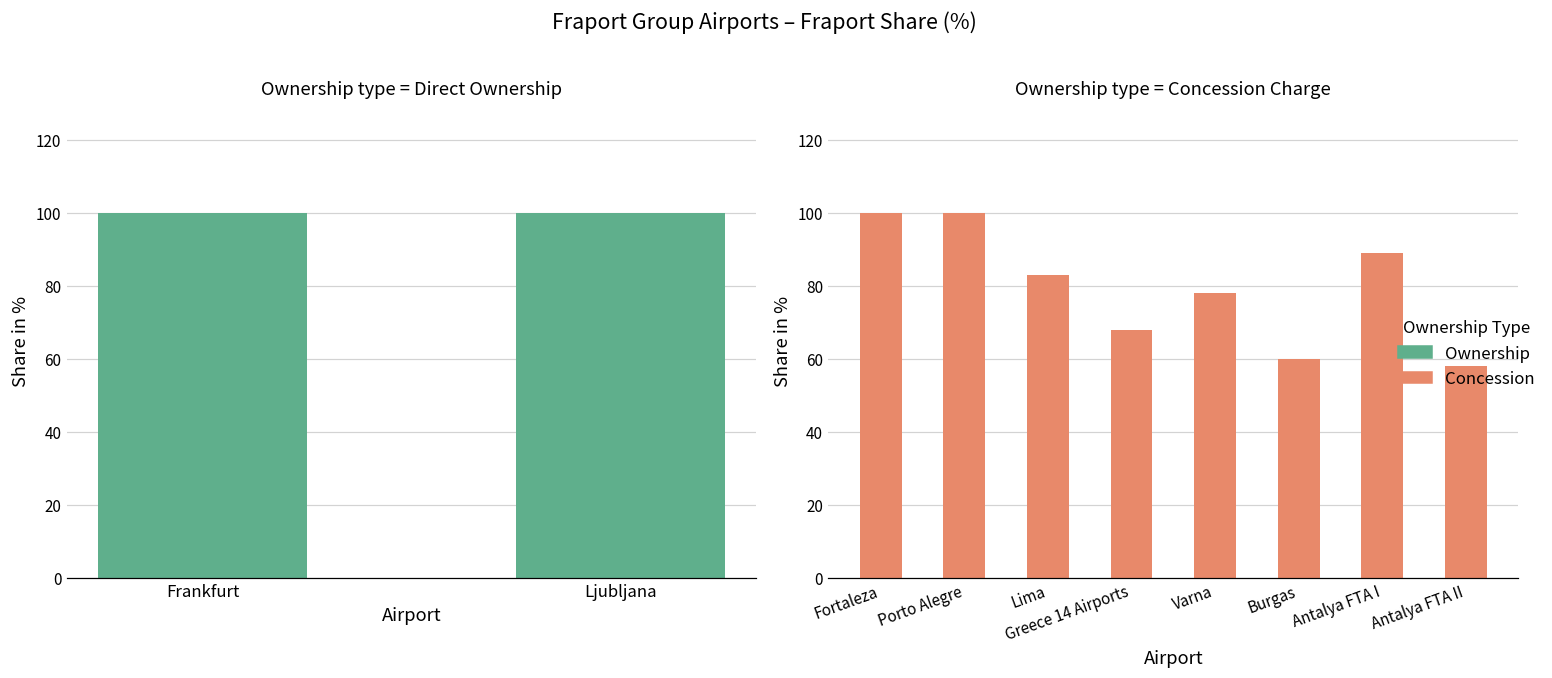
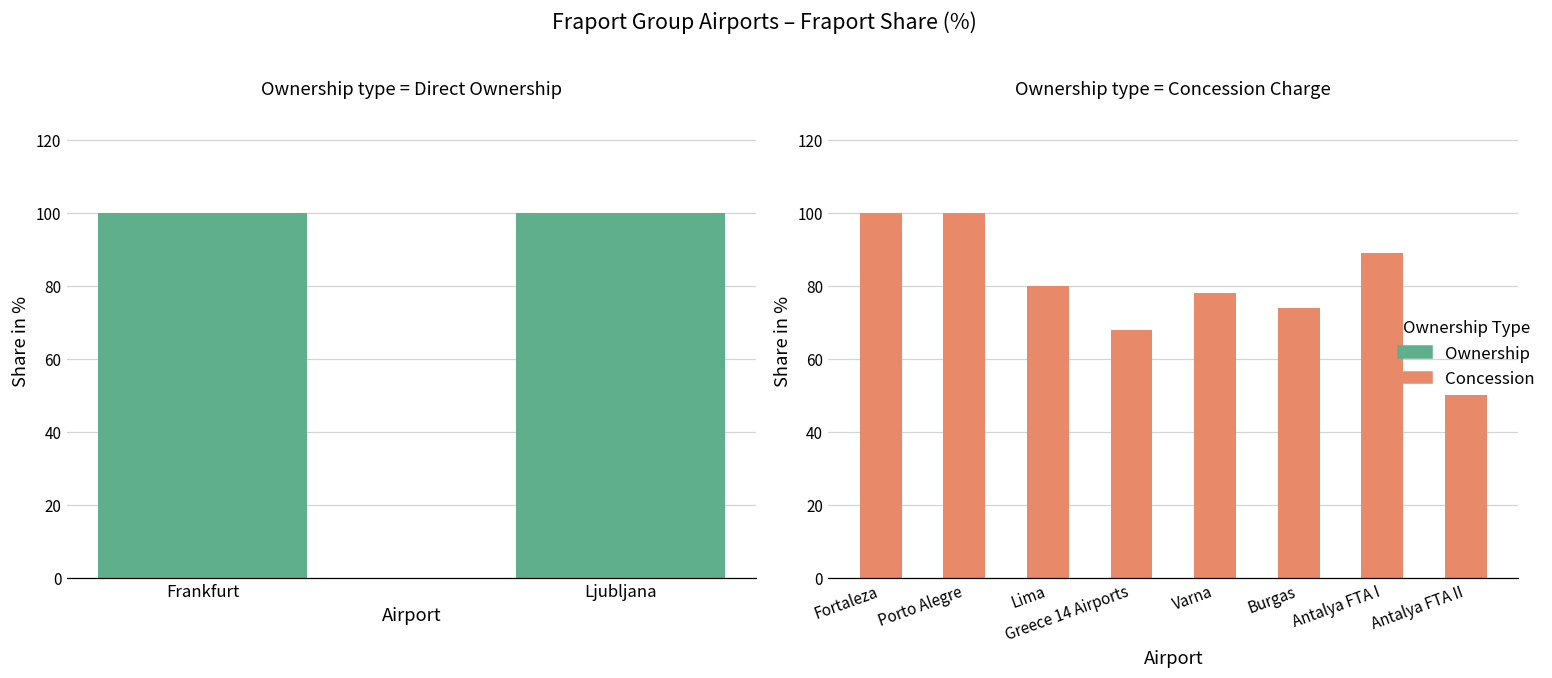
Ownership type = Concession Charge, Lima: 83 -> 80
Ownership type = Concession Charge, Burgas: 60 -> 74
Ownership type = Concession Charge, Antalya FTA II: 58 -> 50
